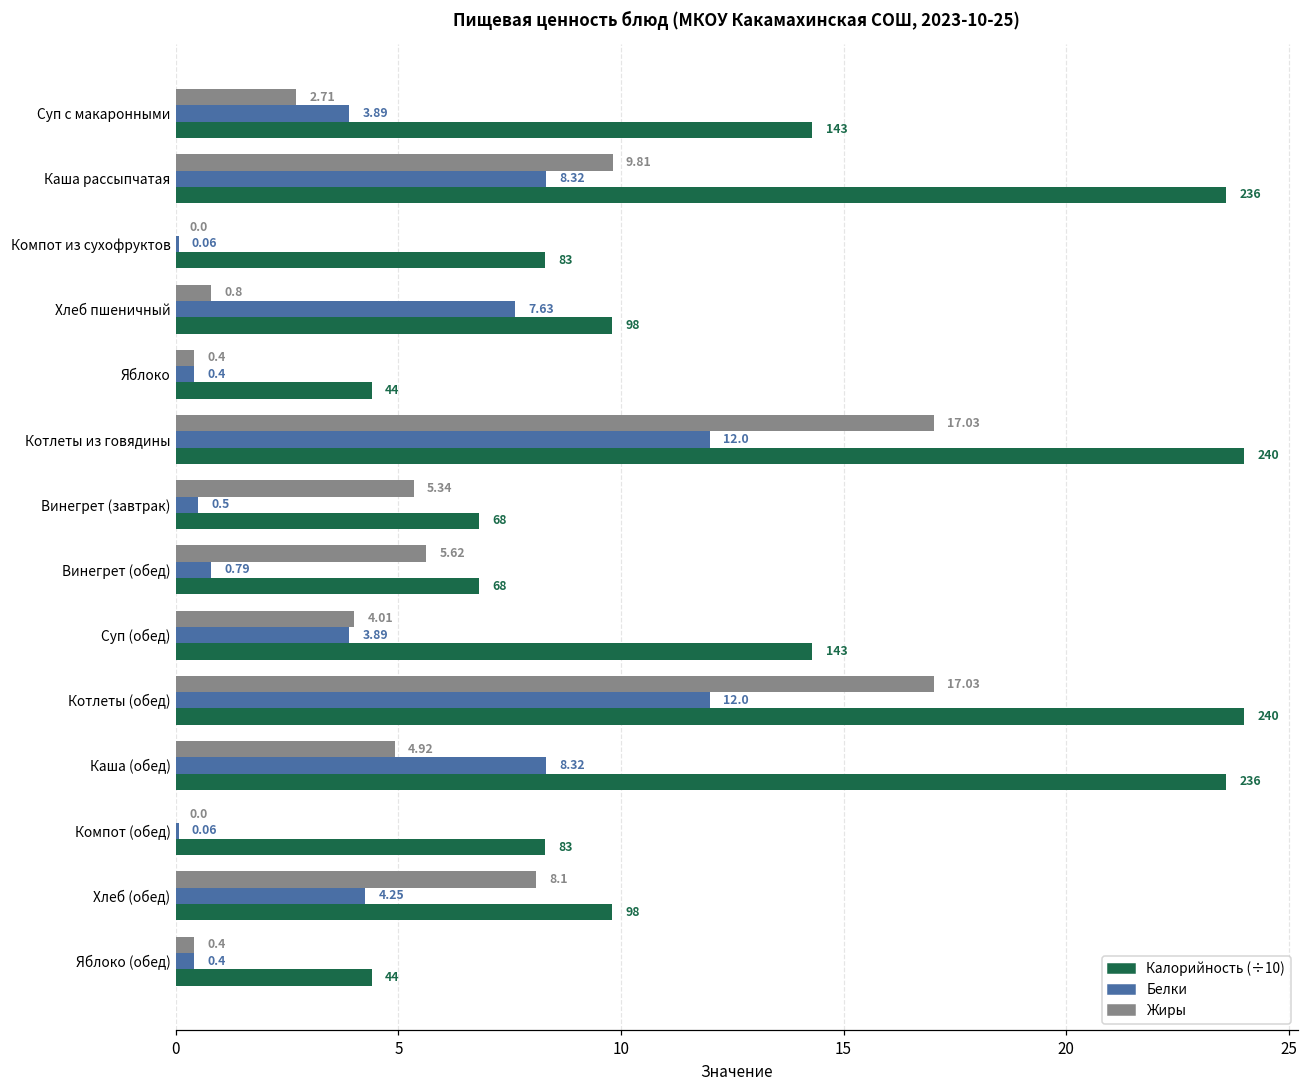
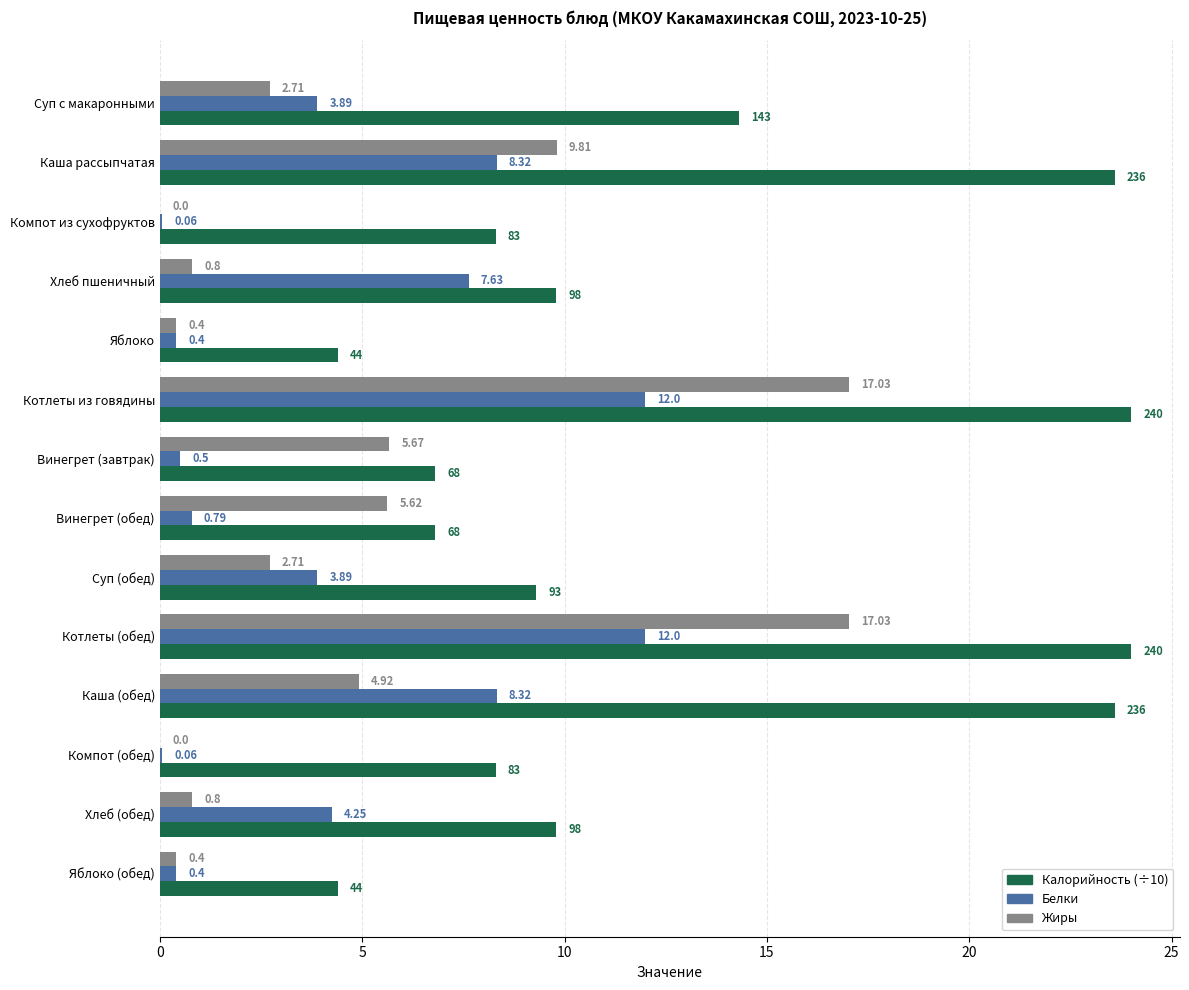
Жиры, Винегрет (завтрак): 5.34 -> 5.67
Жиры, Суп (обед): 4.01 -> 2.71
Калорийность (÷10), Суп (обед): 143 -> 93
Жиры, Хлеб (обед): 8.1 -> 0.8
